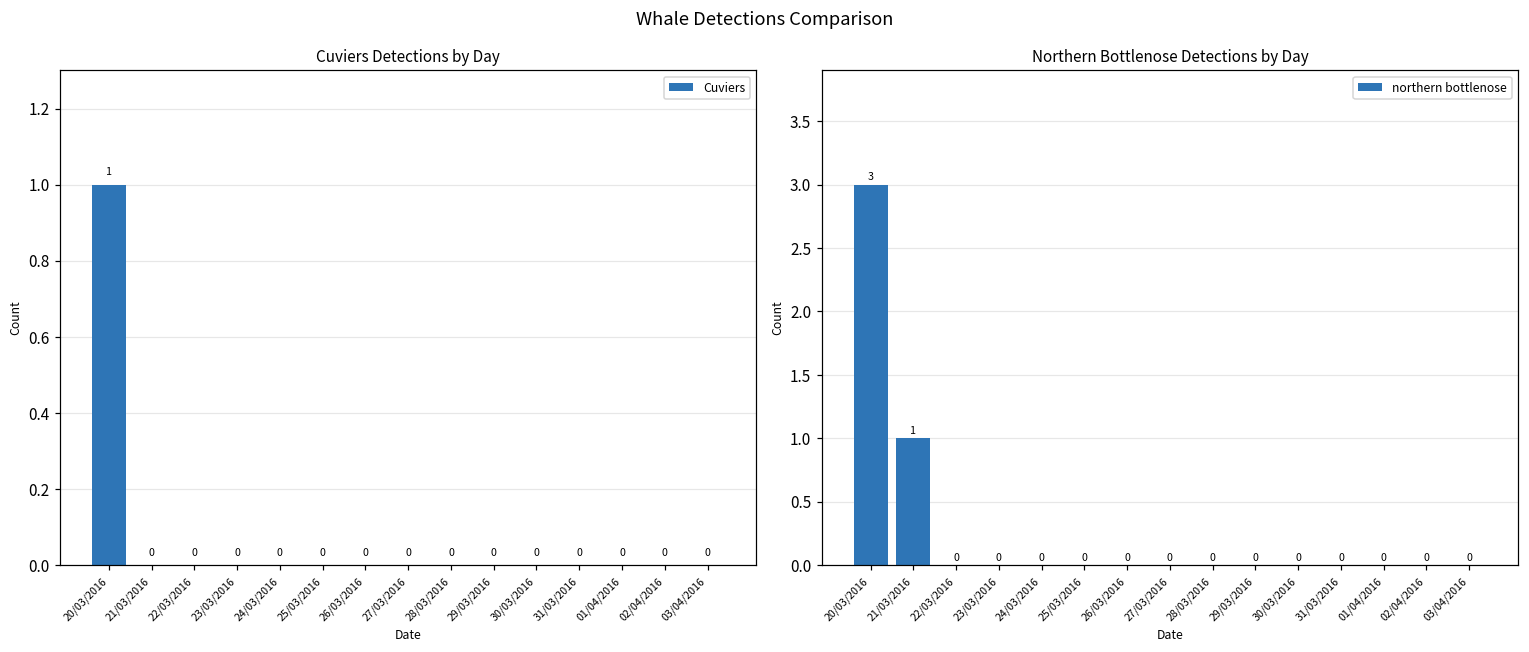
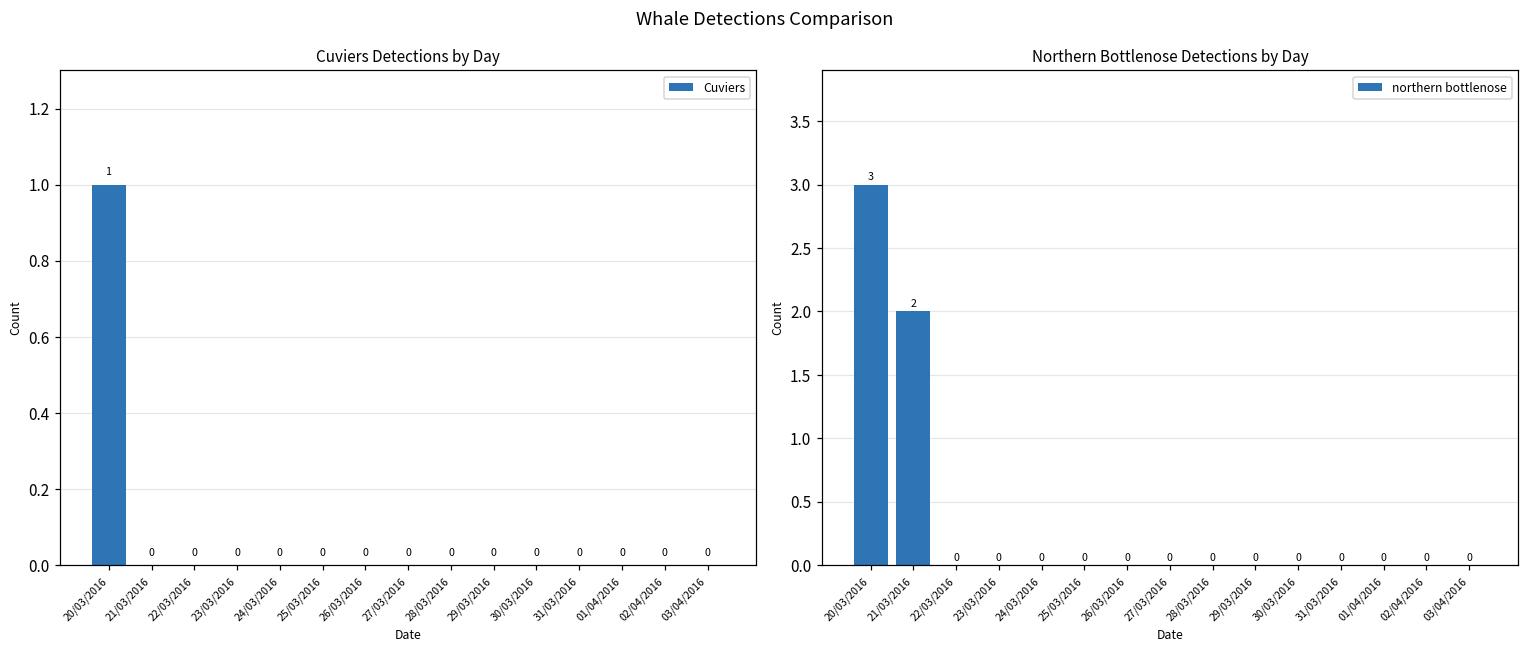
Northern Bottlenose Detections by Day, 21/03/2016: 1 -> 2
